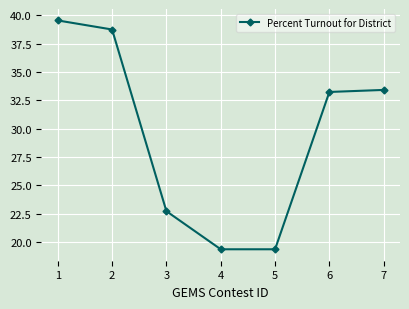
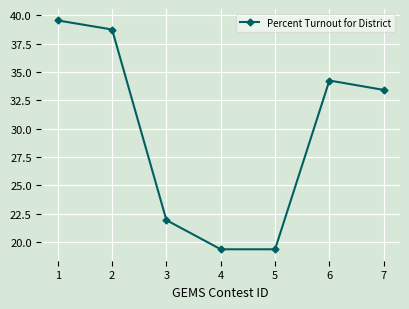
3: 22.7 -> 21.9
6: 33.2 -> 34.2
